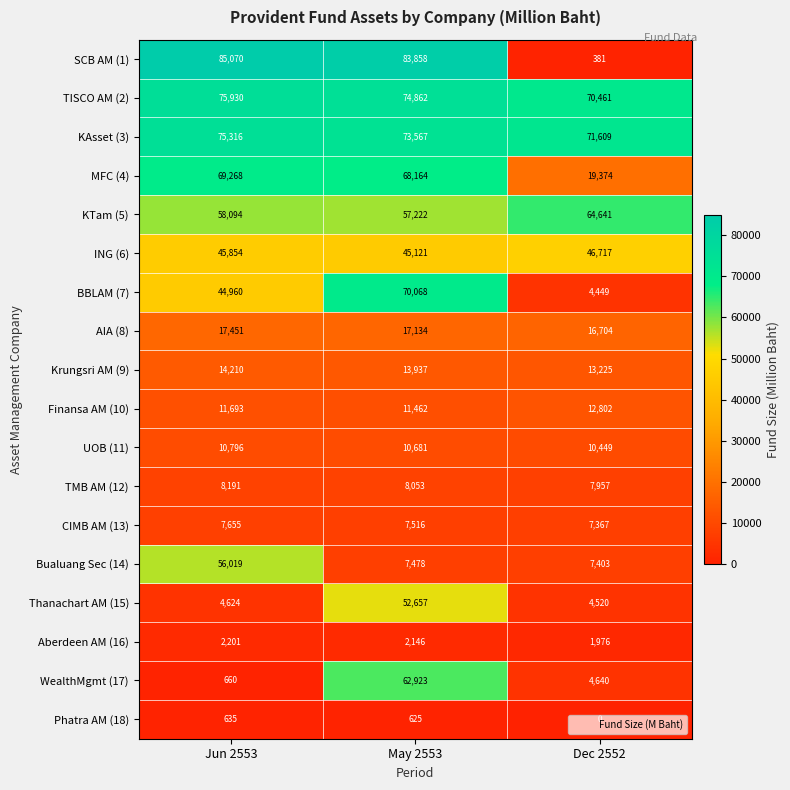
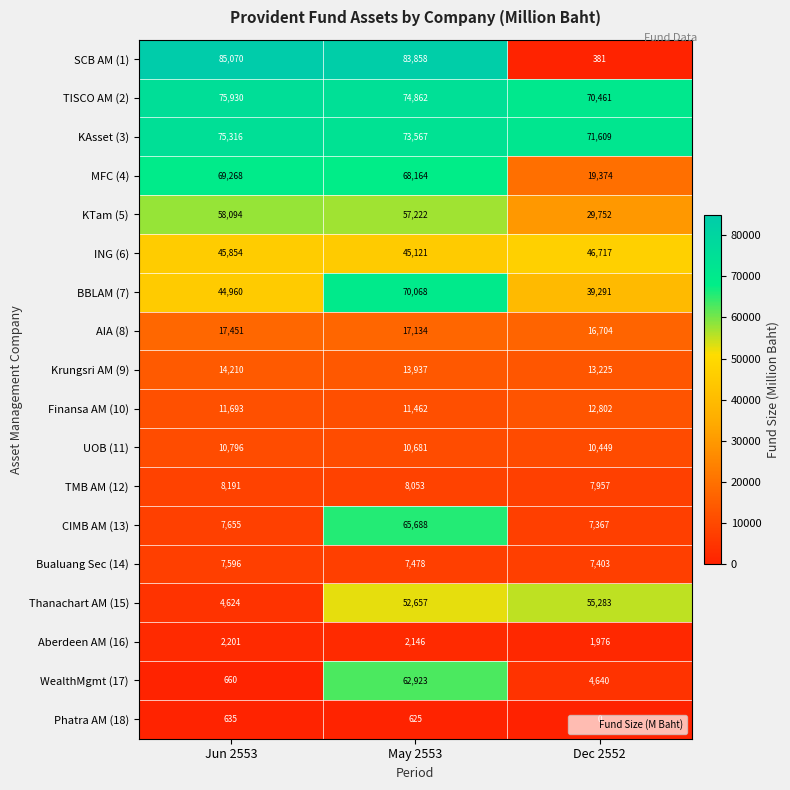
KTam (5), Dec 2552: 64,641 -> 29,752
BBLAM (7), Dec 2552: 4,449 -> 39,291
CIMB AM (13), May 2553: 7,516 -> 65,688
Bualuang Sec (14), Jun 2553: 56,019 -> 7,596
Thanachart AM (15), Dec 2552: 4,520 -> 55,283
